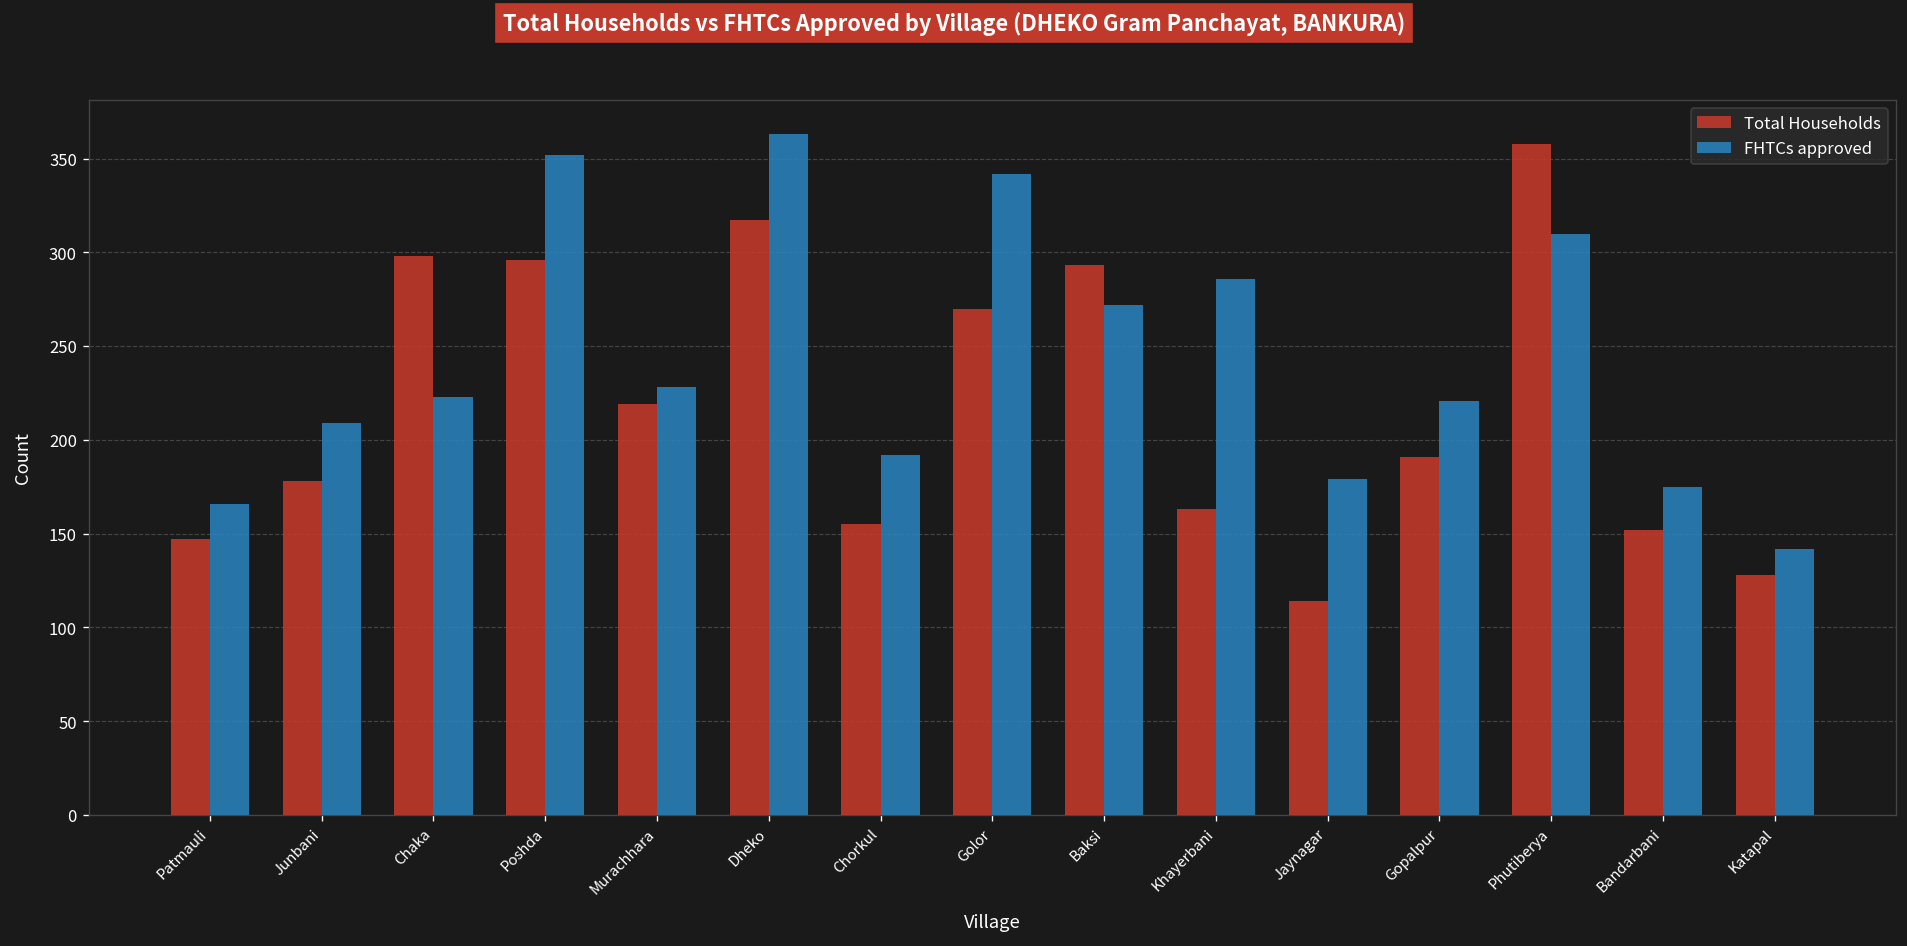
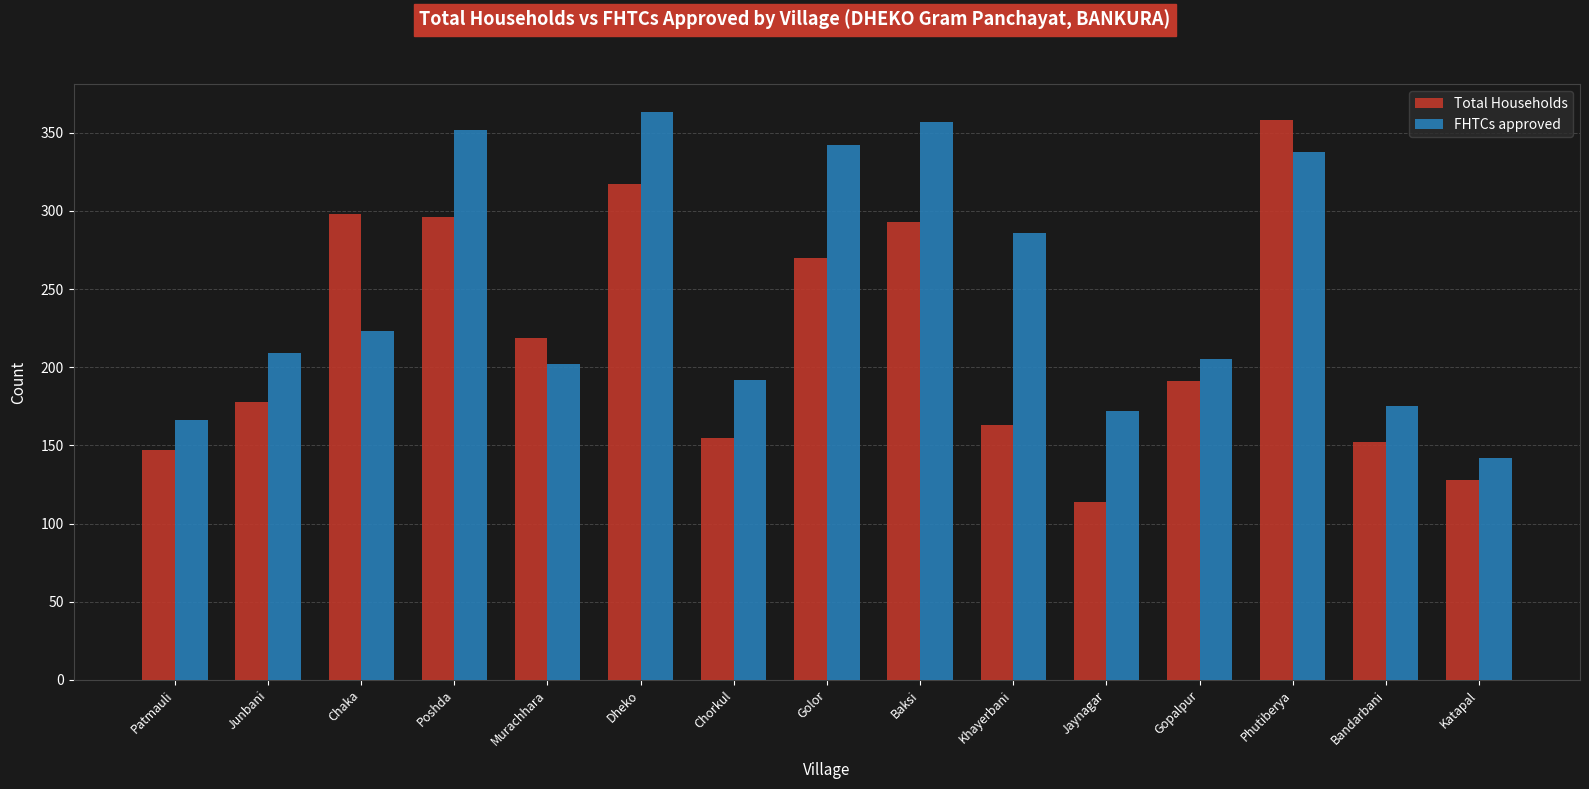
FHTCs approved, Murachhara: 228 -> 202
FHTCs approved, Baksi: 272 -> 357
FHTCs approved, Jaynagar: 179 -> 172
FHTCs approved, Gopalpur: 221 -> 205
FHTCs approved, Phutiberya: 310 -> 338
